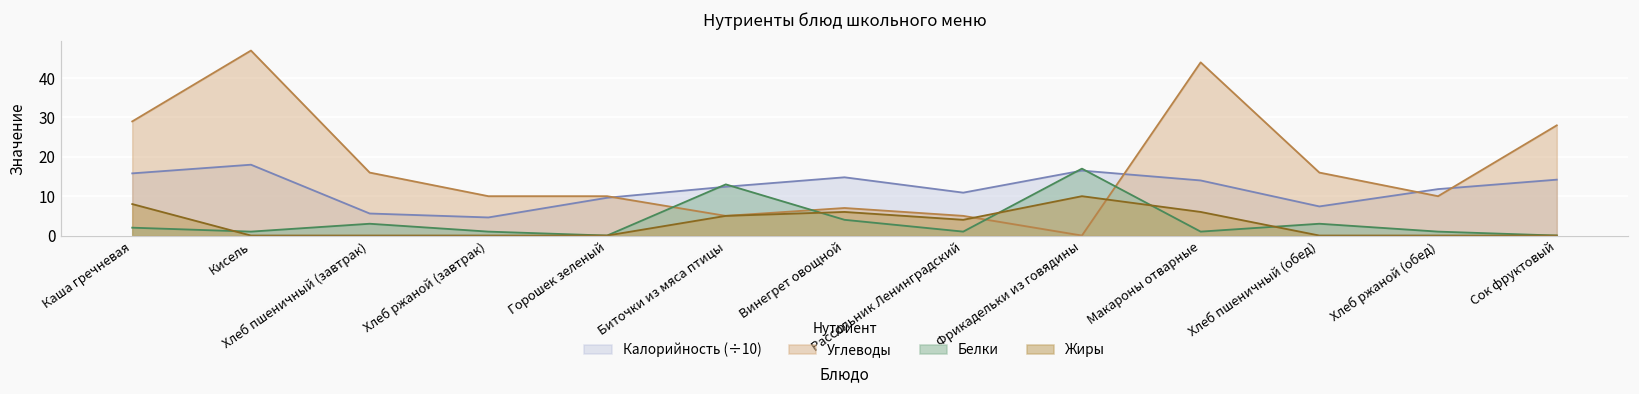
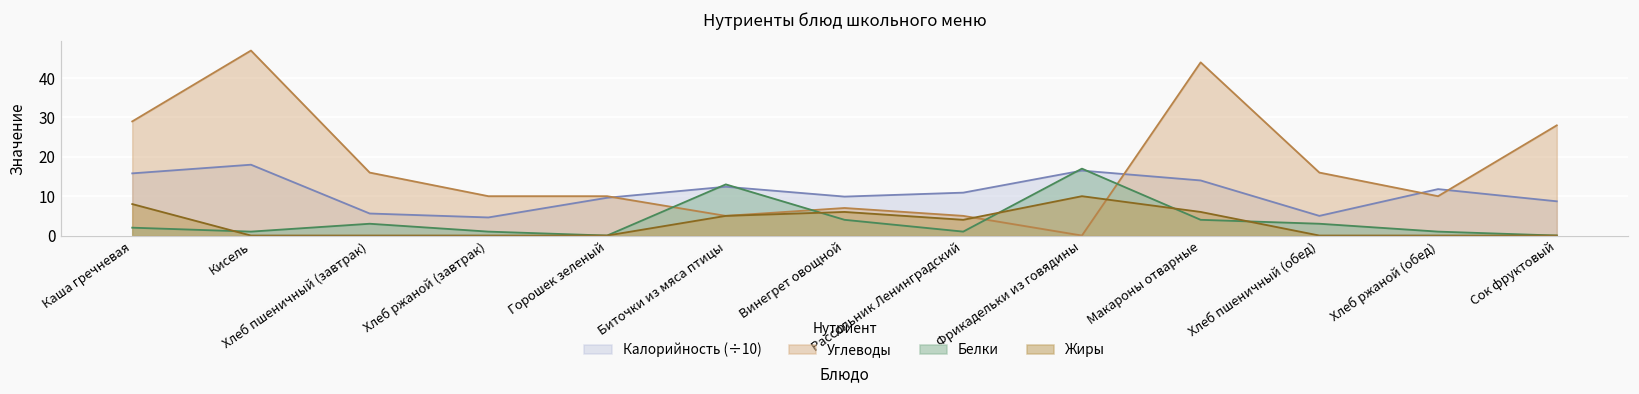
Калорийность (÷10), Винегрет овощной: 15 -> 10
Белки, Макароны отварные: 1 -> 4
Калорийность (÷10), Хлеб пшеничный (обед): 7 -> 5
Калорийность (÷10), Сок фруктовый: 14 -> 9
